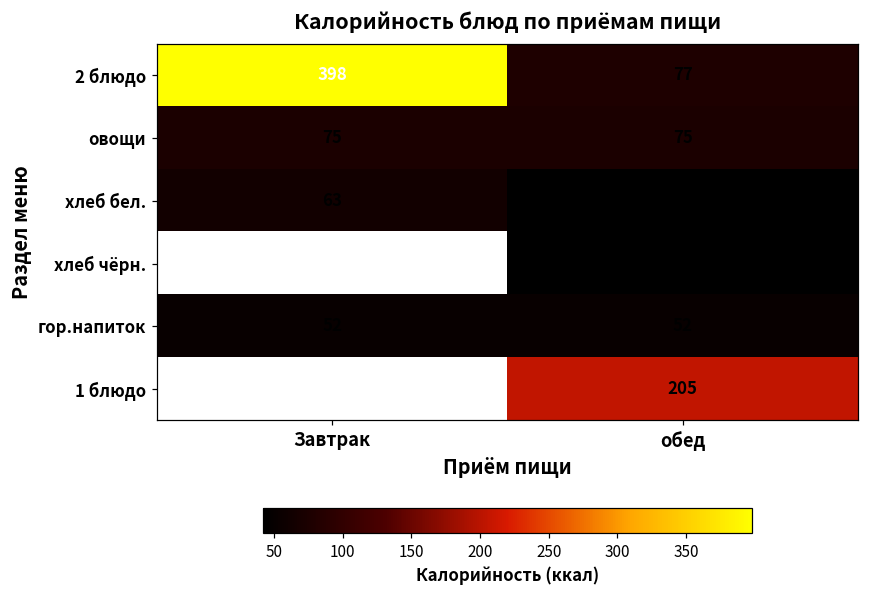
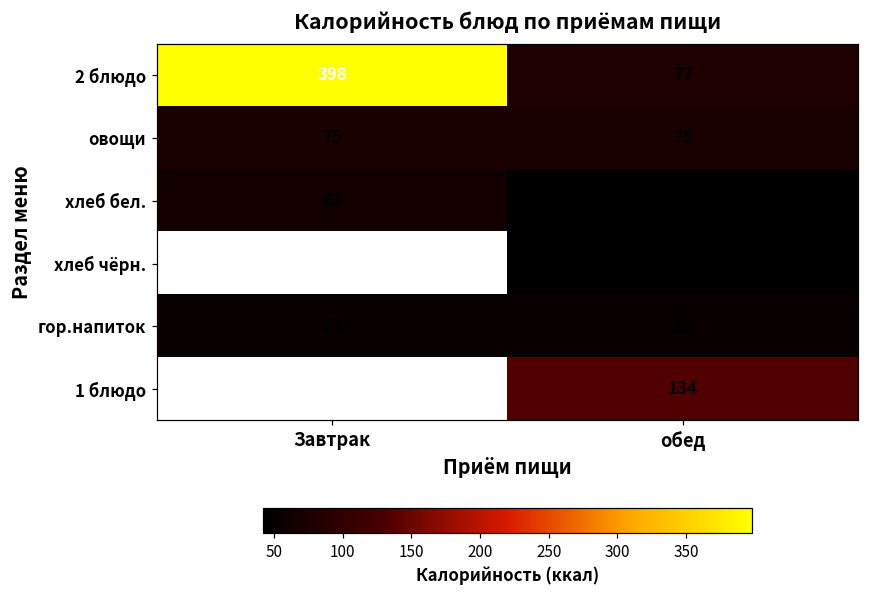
1 блюдо, обед: 205 -> 134
